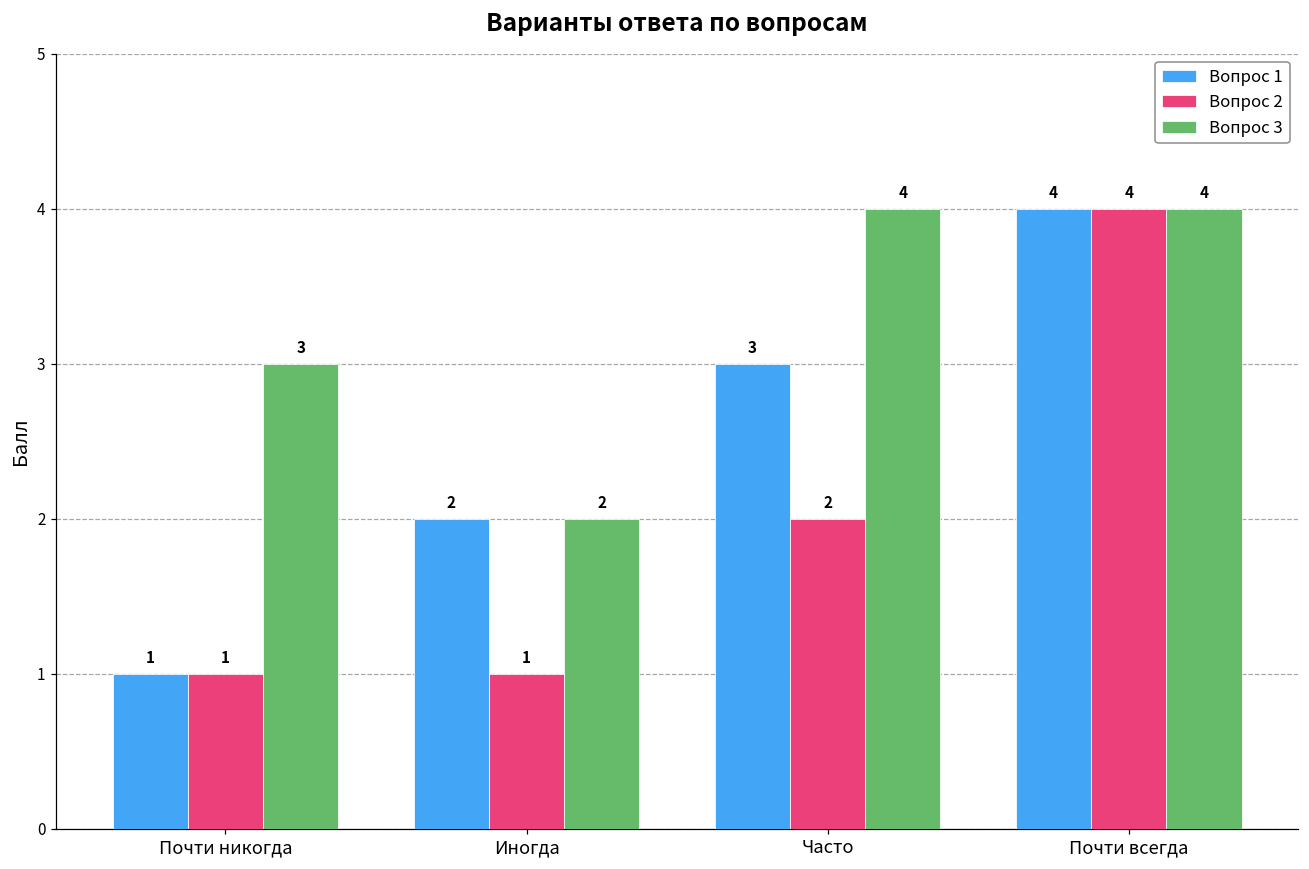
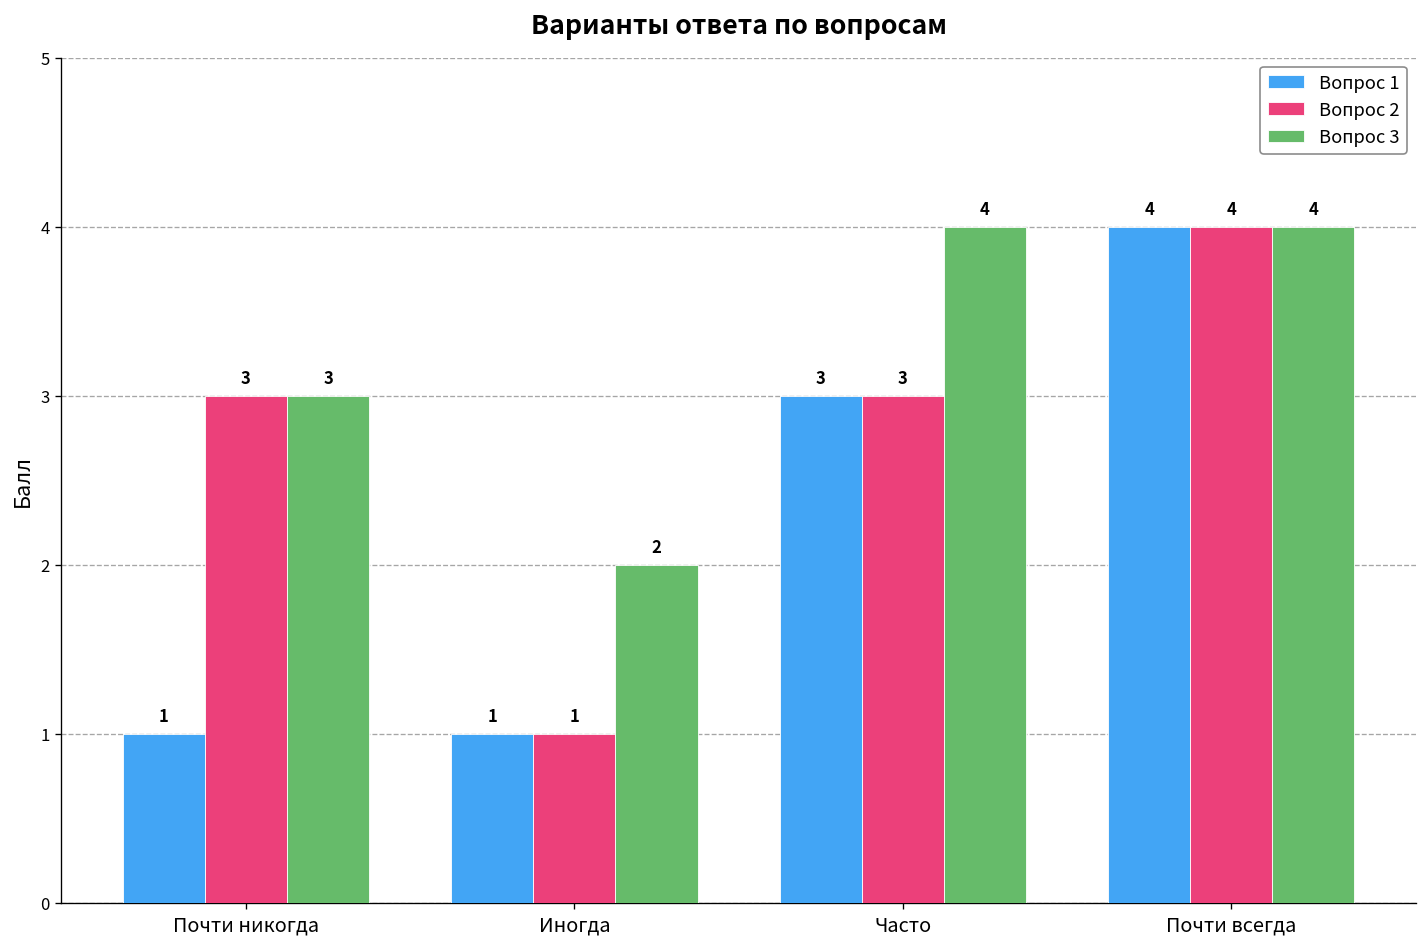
Вопрос 2, Почти никогда: 1 -> 3
Вопрос 1, Иногда: 2 -> 1
Вопрос 2, Часто: 2 -> 3
